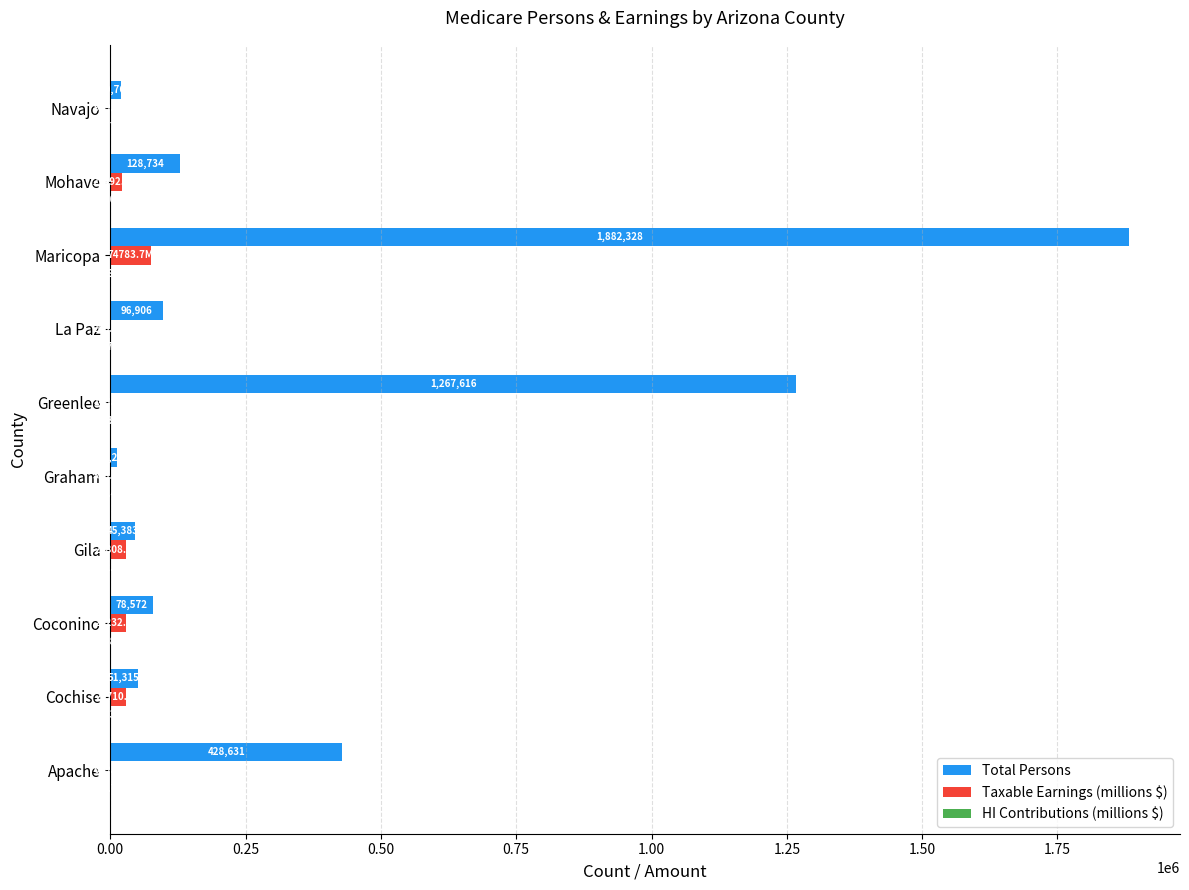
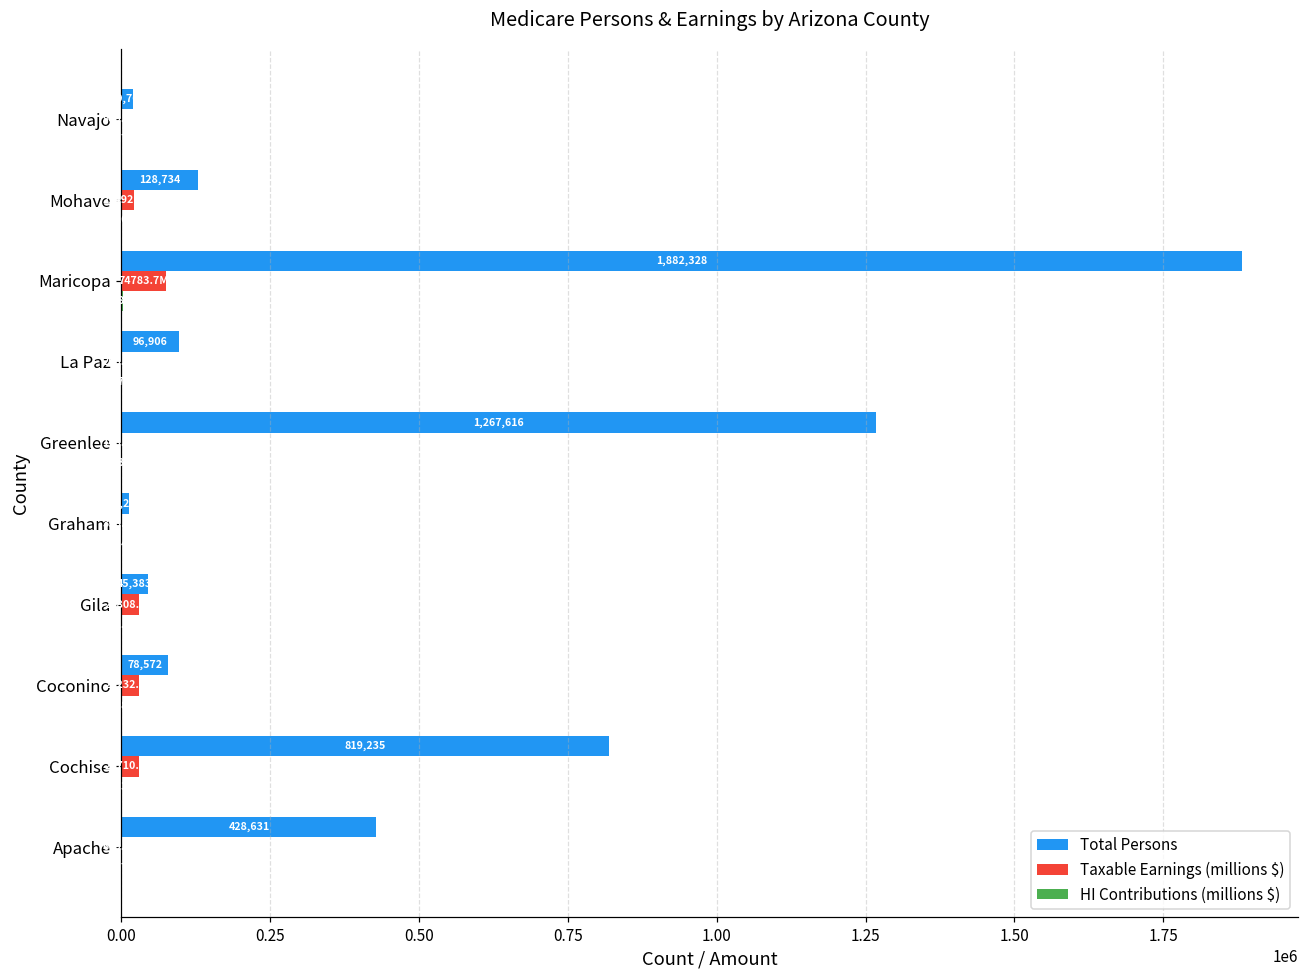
Total Persons, Cochise: 51,315 -> 819,235
